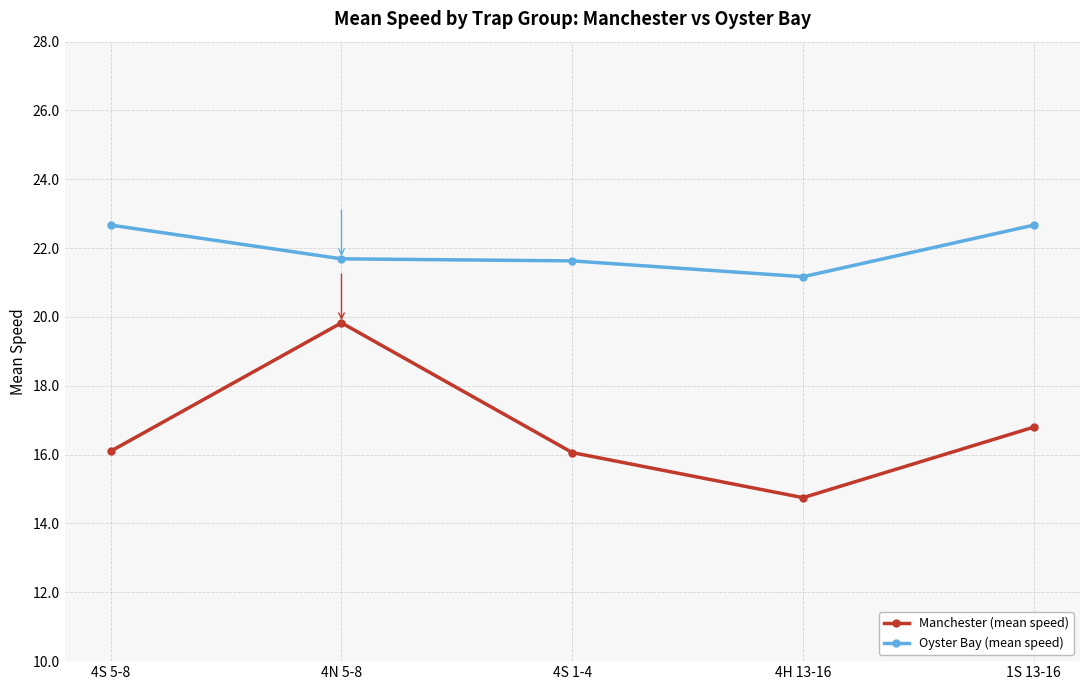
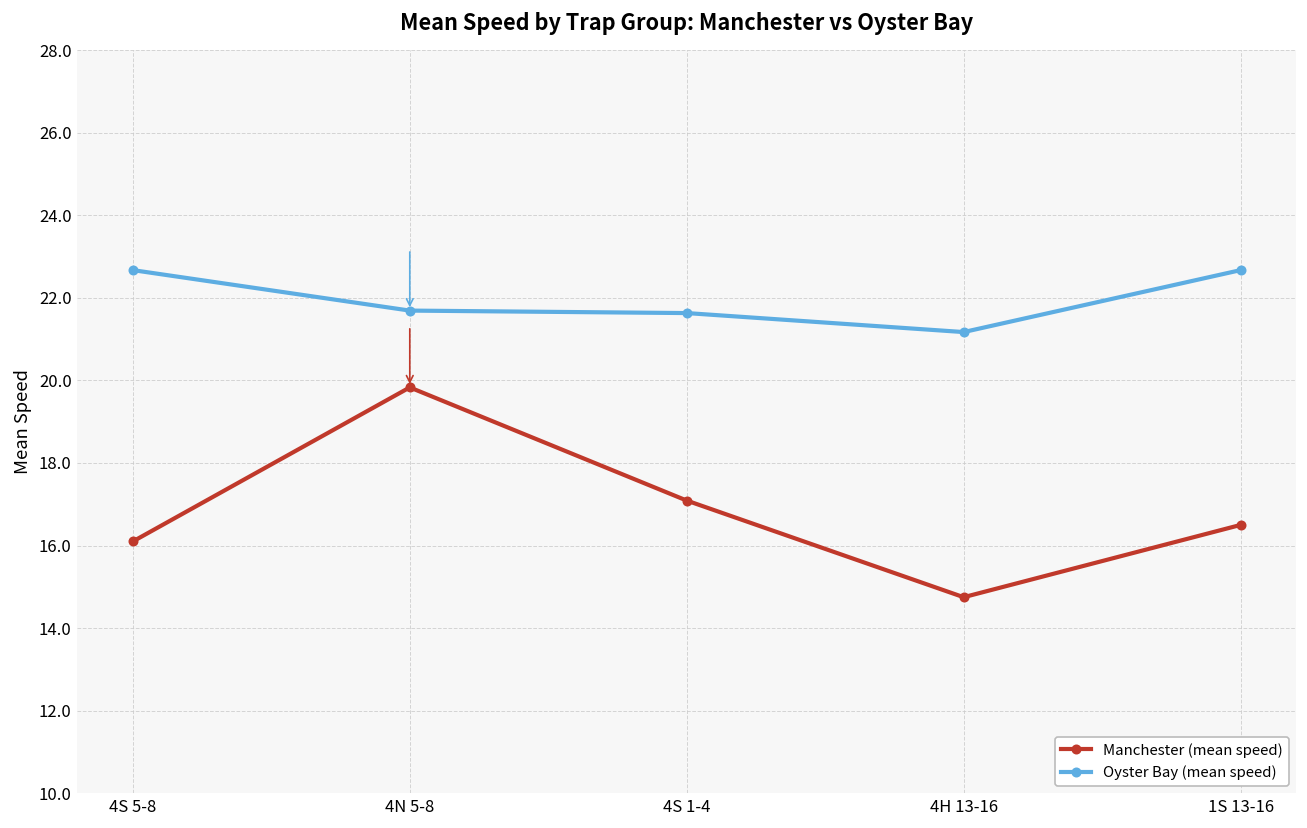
Manchester (mean speed), 4S 1-4: 16.1 -> 17.1
Manchester (mean speed), 1S 13-16: 16.8 -> 16.5
